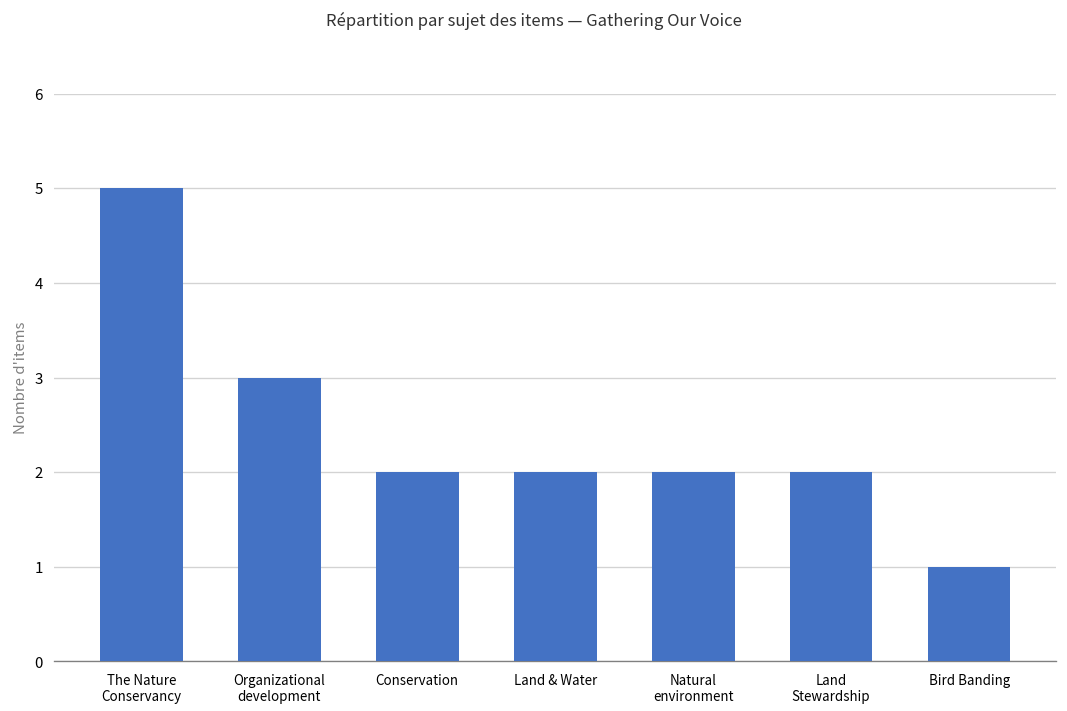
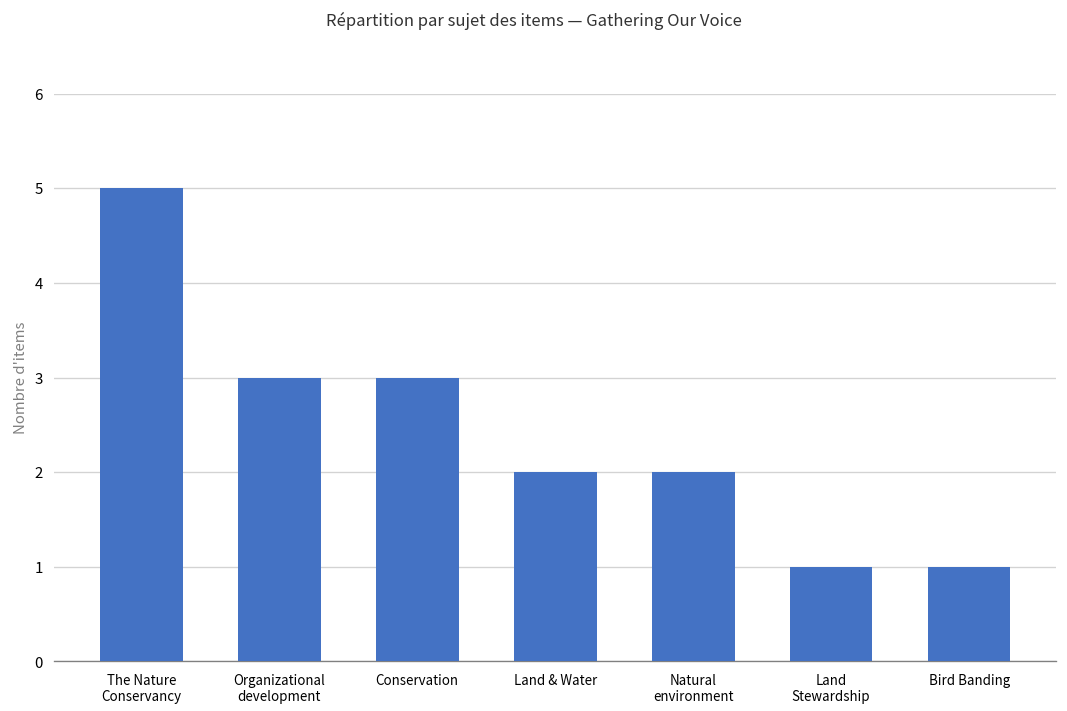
Conservation: 2 -> 3
Land Stewardship: 2 -> 1
